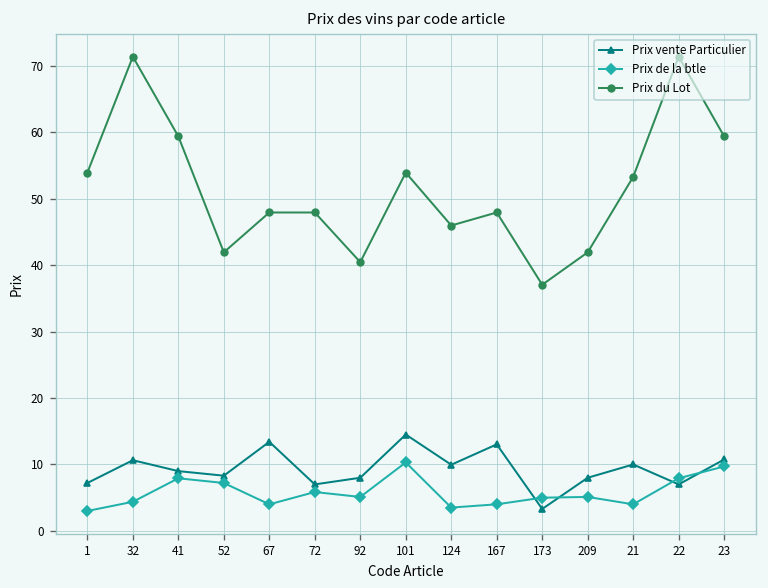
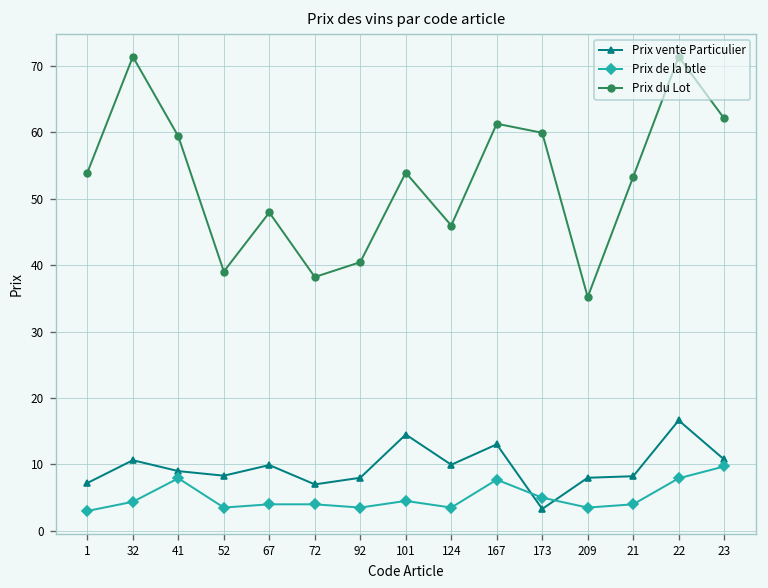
Prix de la btle, 52: 7 -> 4
Prix du Lot, 52: 42 -> 39
Prix vente Particulier, 67: 13 -> 10
Prix de la btle, 72: 6 -> 4
Prix du Lot, 72: 48 -> 38
Prix de la btle, 92: 5 -> 4
Prix de la btle, 101: 10 -> 5
Prix de la btle, 167: 4 -> 8
Prix du Lot, 167: 48 -> 61
Prix du Lot, 173: 37 -> 60
Prix de la btle, 209: 5 -> 4
Prix du Lot, 209: 42 -> 35
Prix vente Particulier, 21: 10 -> 8
Prix vente Particulier, 22: 7 -> 17
Prix du Lot, 23: 59 -> 62
